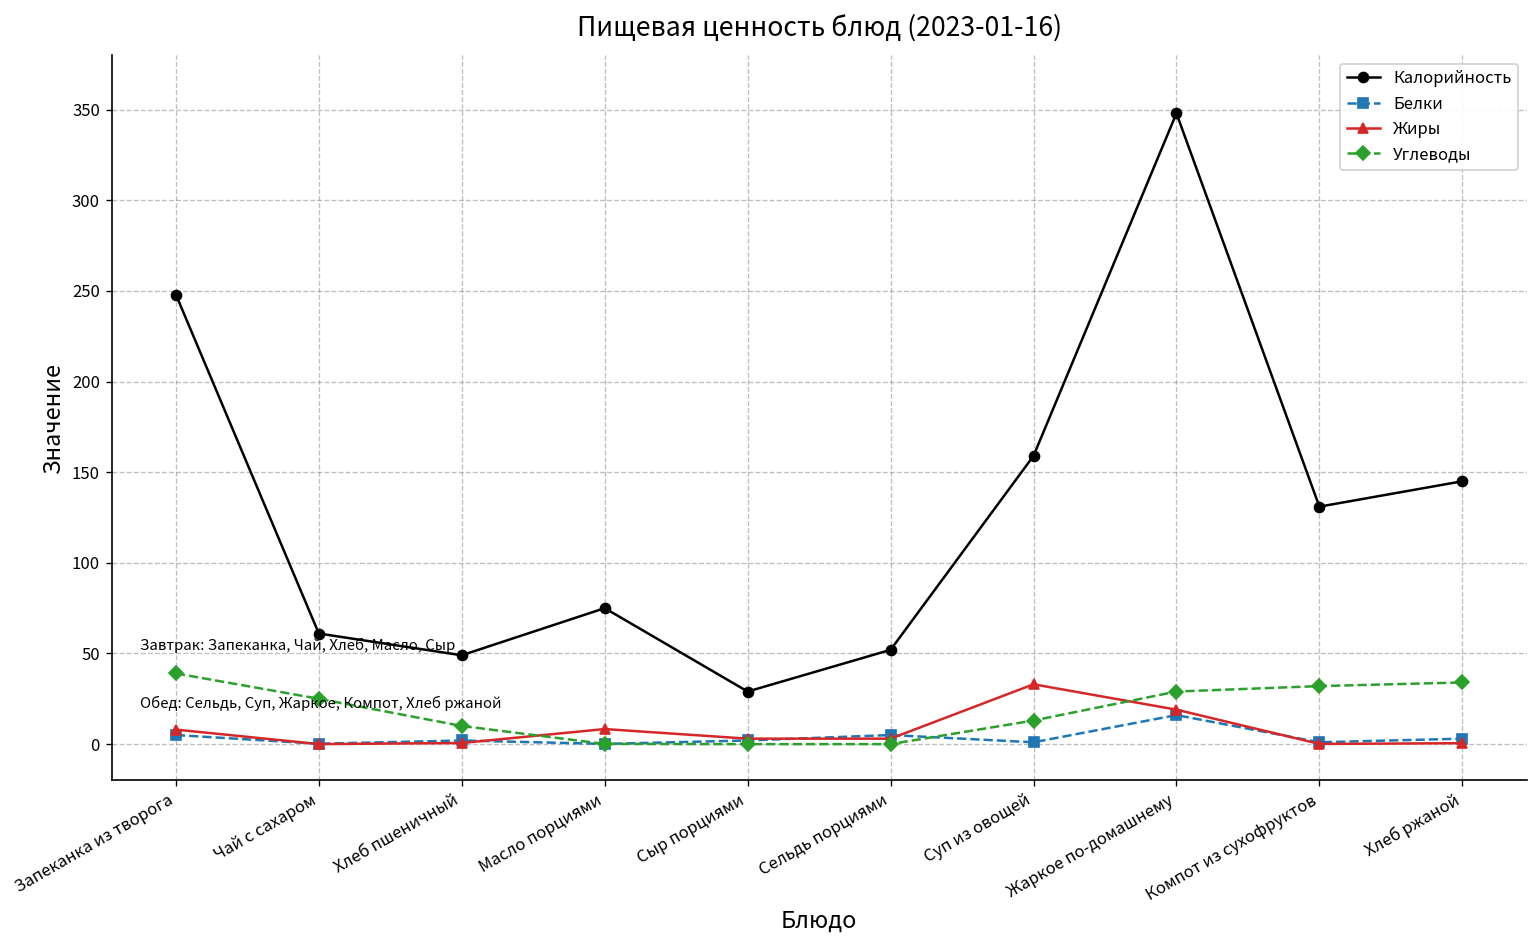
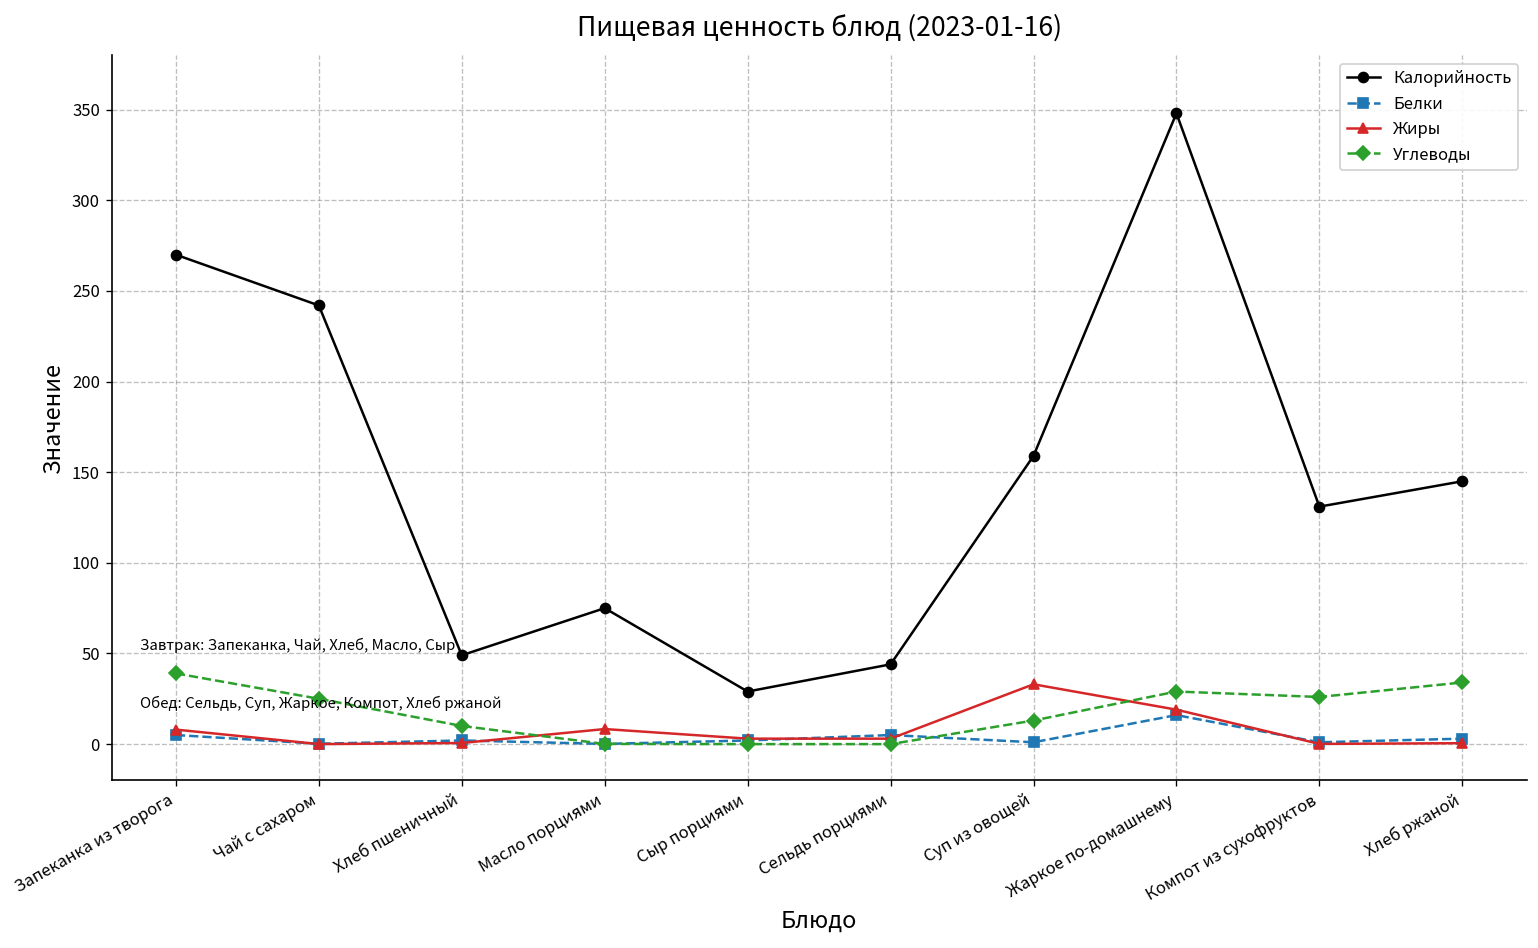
Калорийность, Запеканка из творога: 248 -> 270
Калорийность, Чай с сахаром: 61 -> 242
Калорийность, Сельдь порциями: 52 -> 44
Углеводы, Компот из сухофруктов: 32 -> 26
